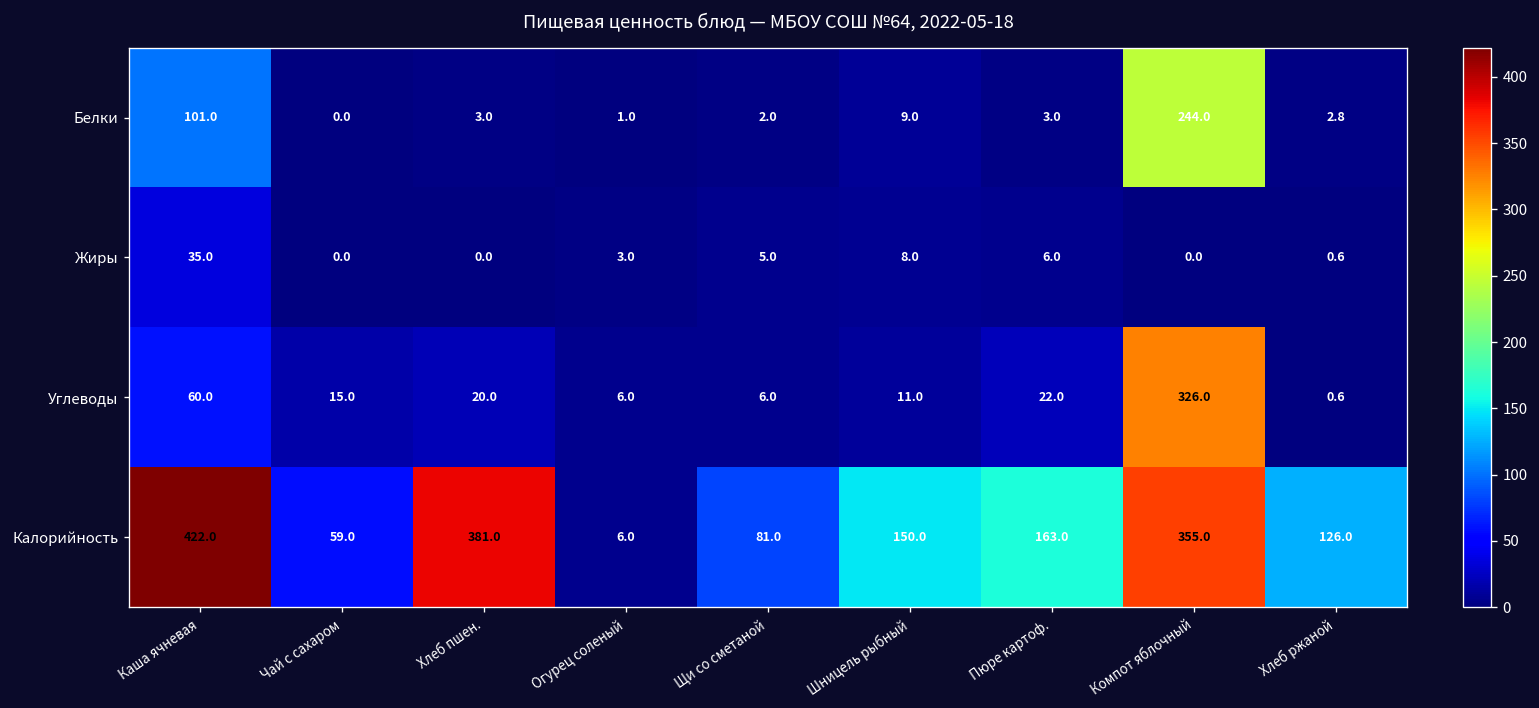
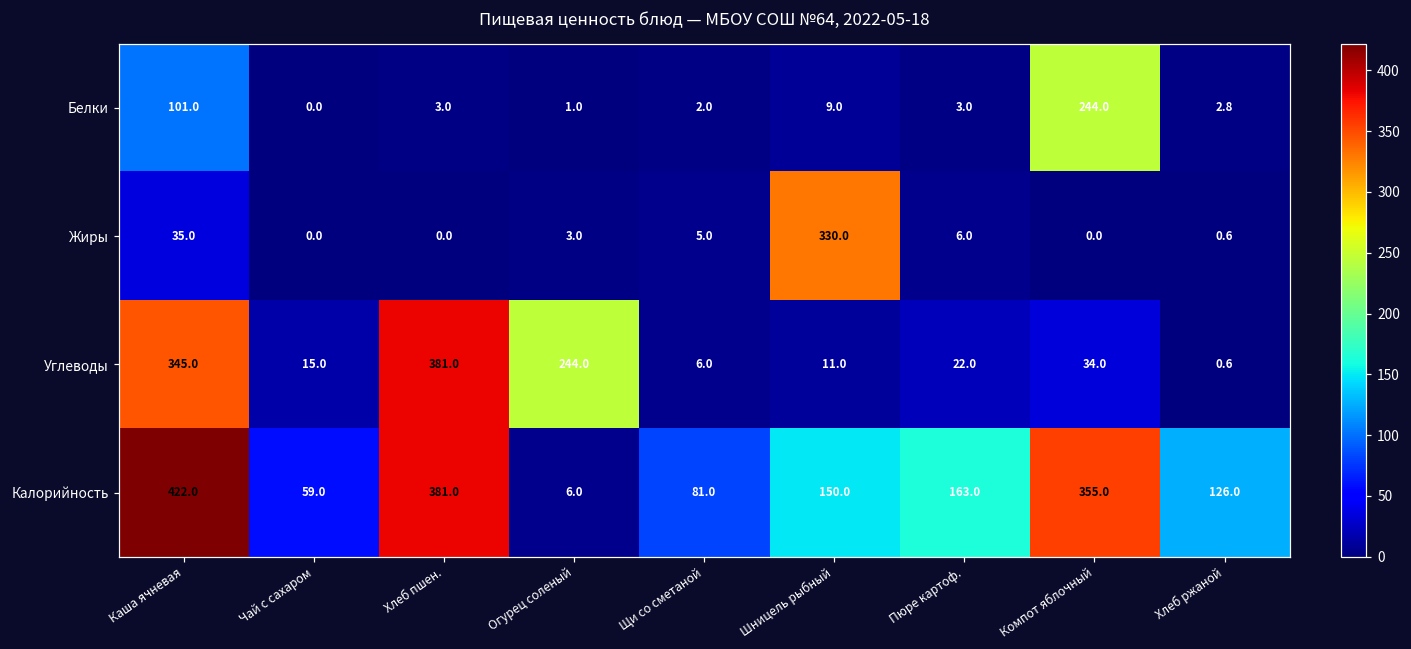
Жиры, Шницель рыбный: 8.0 -> 330.0
Углеводы, Каша ячневая: 60.0 -> 345.0
Углеводы, Хлеб пшен.: 20.0 -> 381.0
Углеводы, Огурец соленый: 6.0 -> 244.0
Углеводы, Компот яблочный: 326.0 -> 34.0
